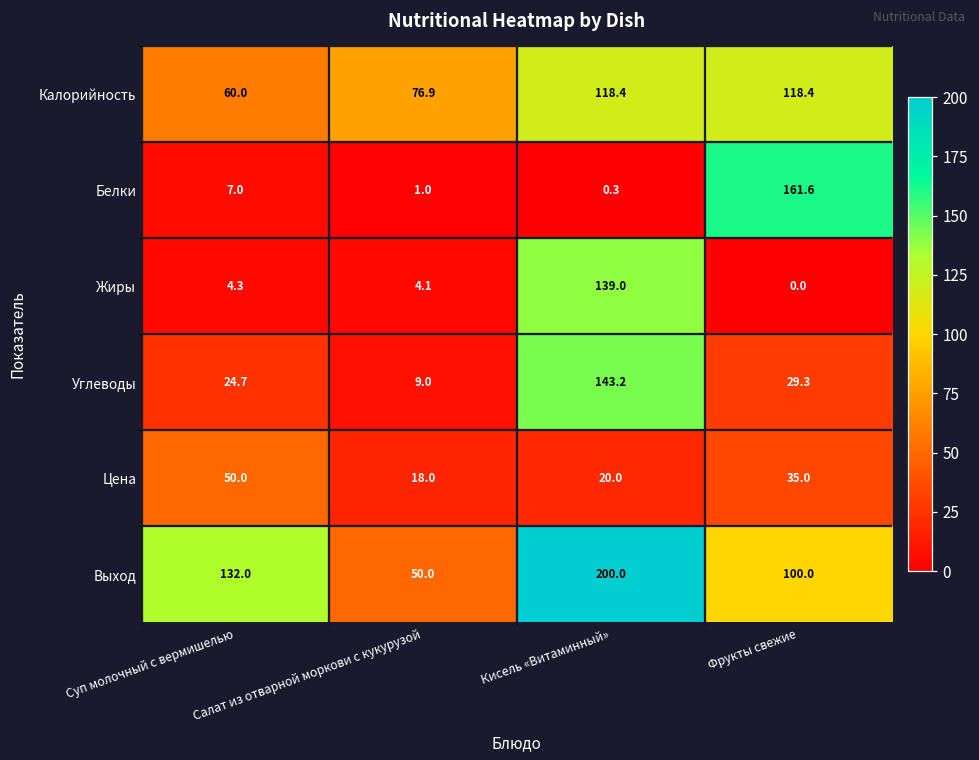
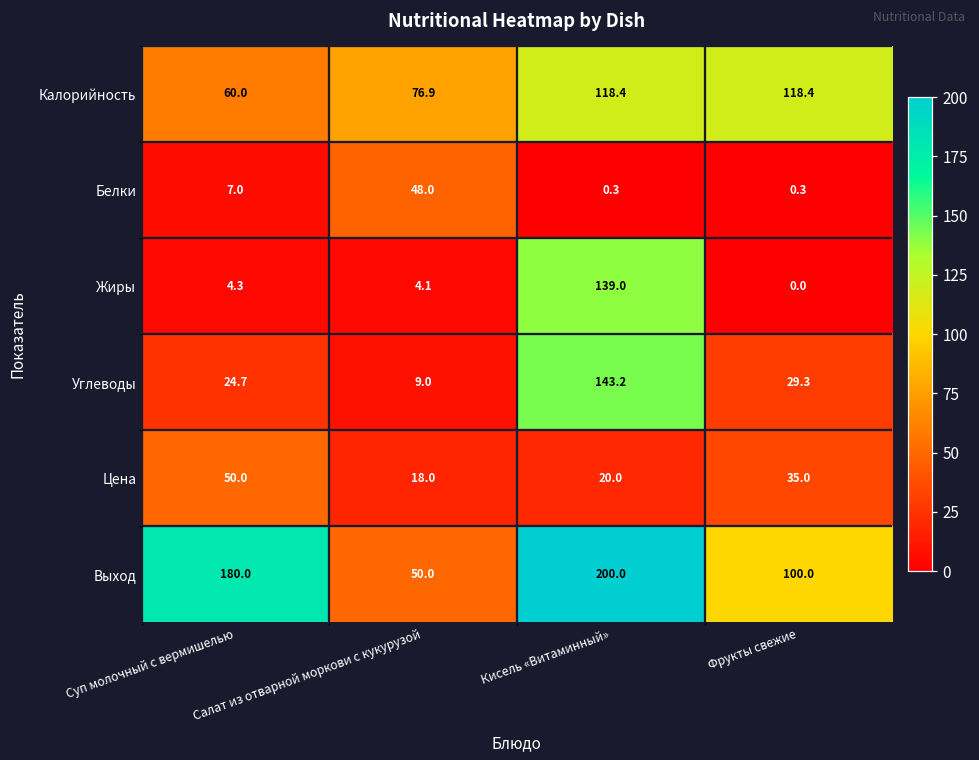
Белки, Салат из отварной моркови с кукурузой: 1.0 -> 48.0
Белки, Фрукты свежие: 161.6 -> 0.3
Выход, Суп молочный с вермишелью: 132.0 -> 180.0
